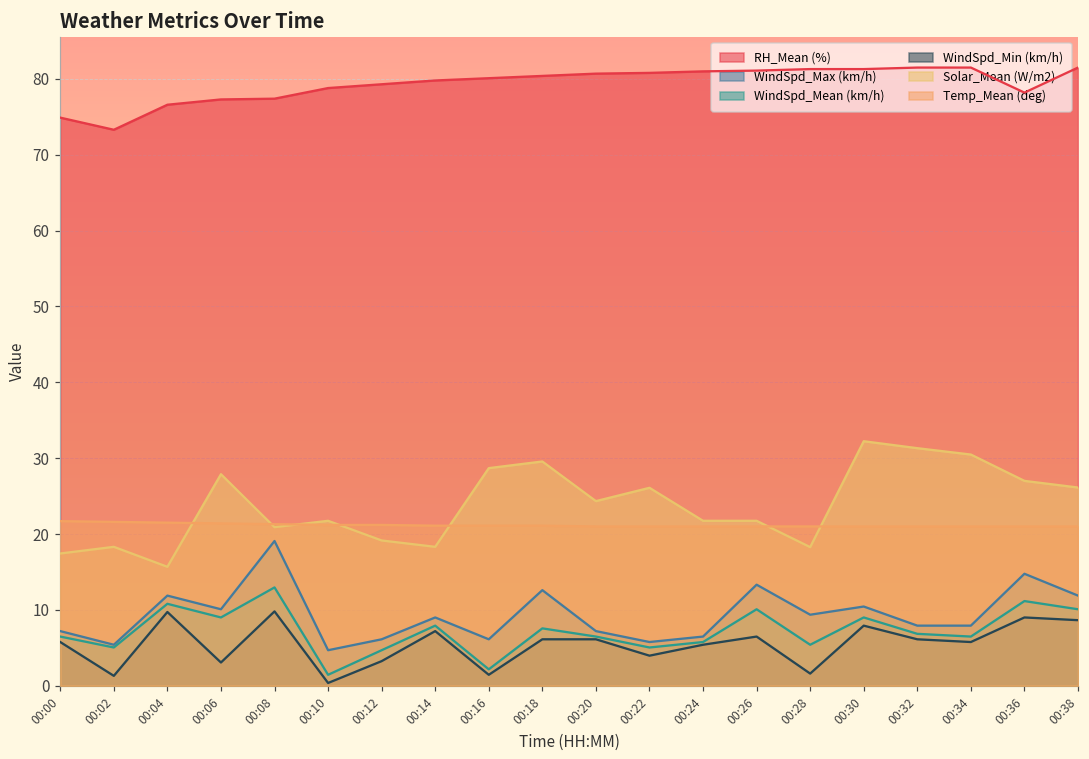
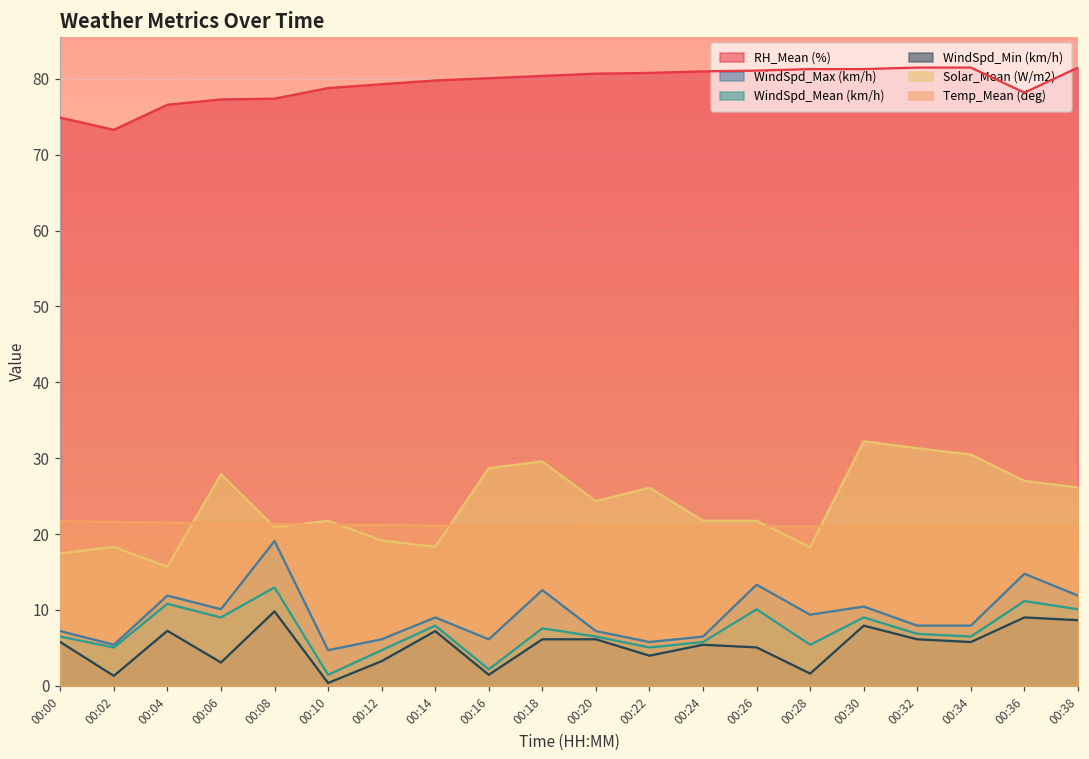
WindSpd_Min (km/h), 00:04: 10 -> 7
WindSpd_Min (km/h), 00:26: 6 -> 5
